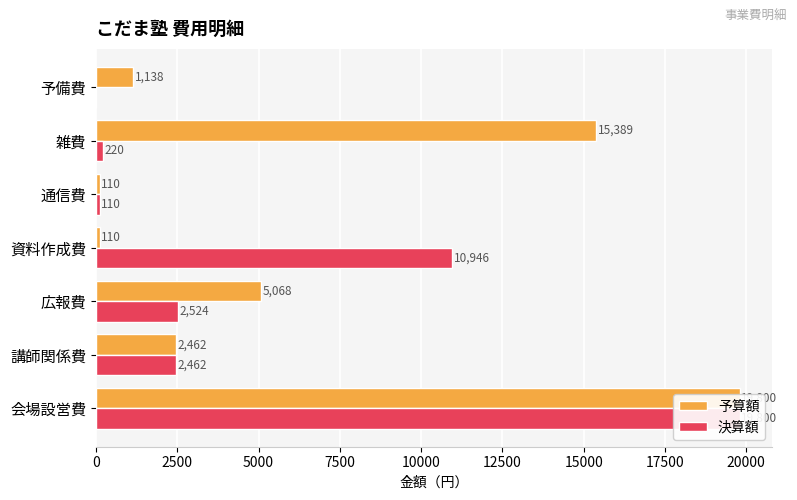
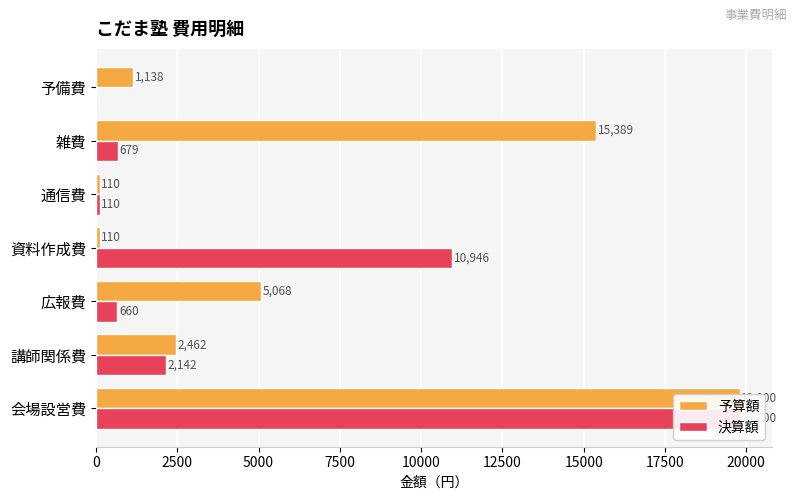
決算額, 雑費: 220 -> 679
決算額, 広報費: 2,524 -> 660
決算額, 講師関係費: 2,462 -> 2,142
